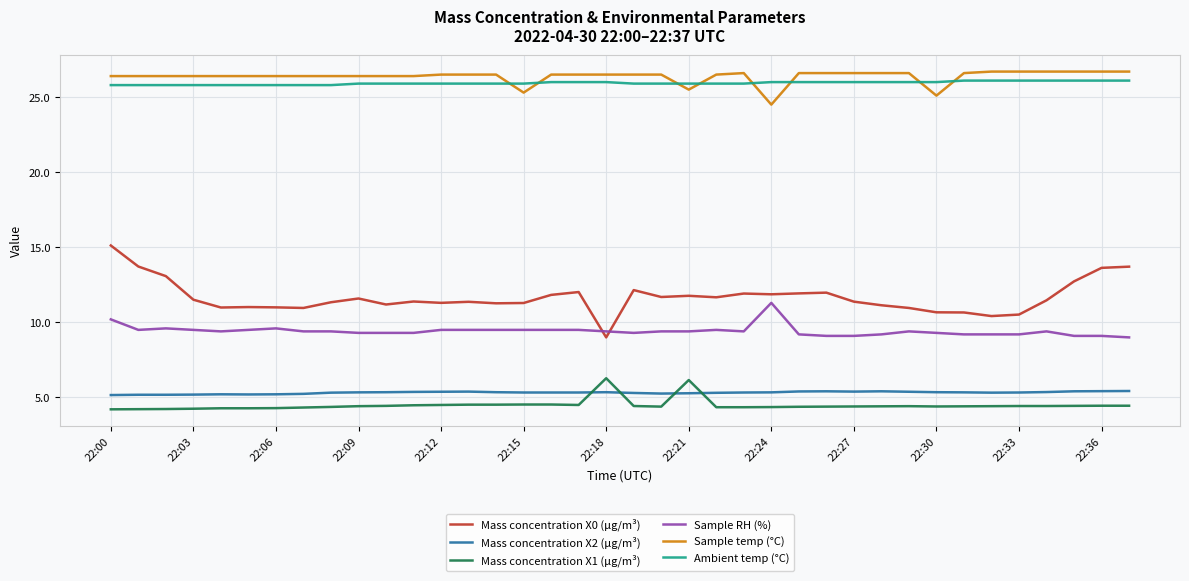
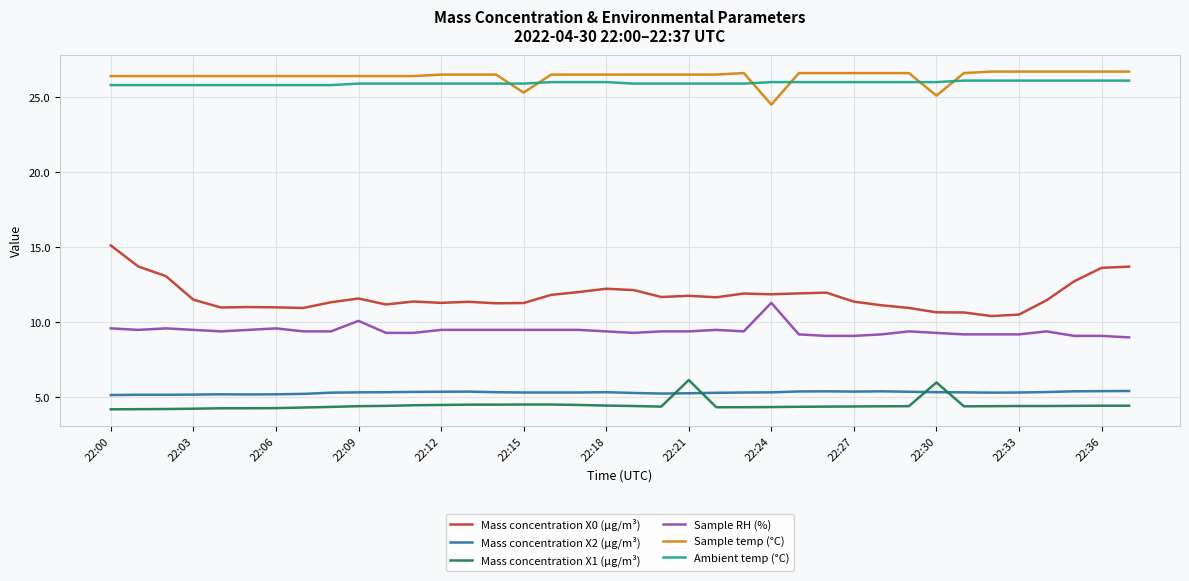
Sample RH (%), 22:00: 10.2 -> 9.6
Sample RH (%), 22:09: 9.3 -> 10.1
Mass concentration X0 (μg/m³), 22:18: 9.0 -> 12.2
Mass concentration X1 (μg/m³), 22:18: 6.3 -> 4.5
Sample temp (°C), 22:21: 25.5 -> 26.5
Mass concentration X1 (μg/m³), 22:30: 4.4 -> 6.0
